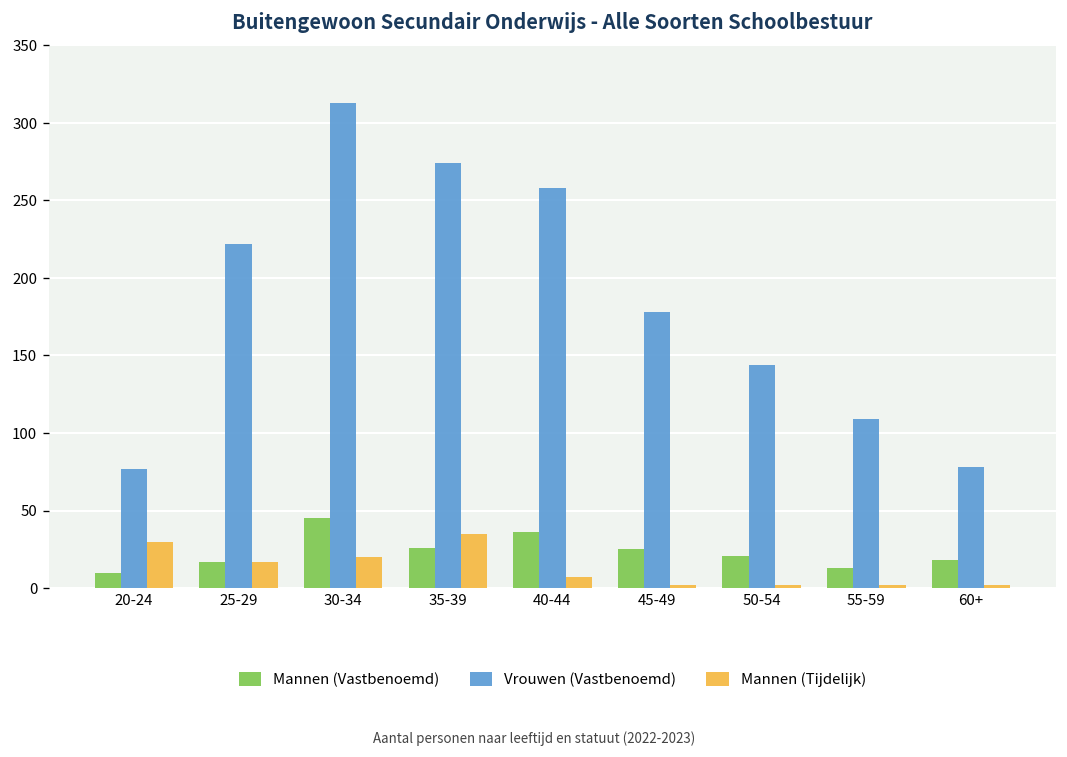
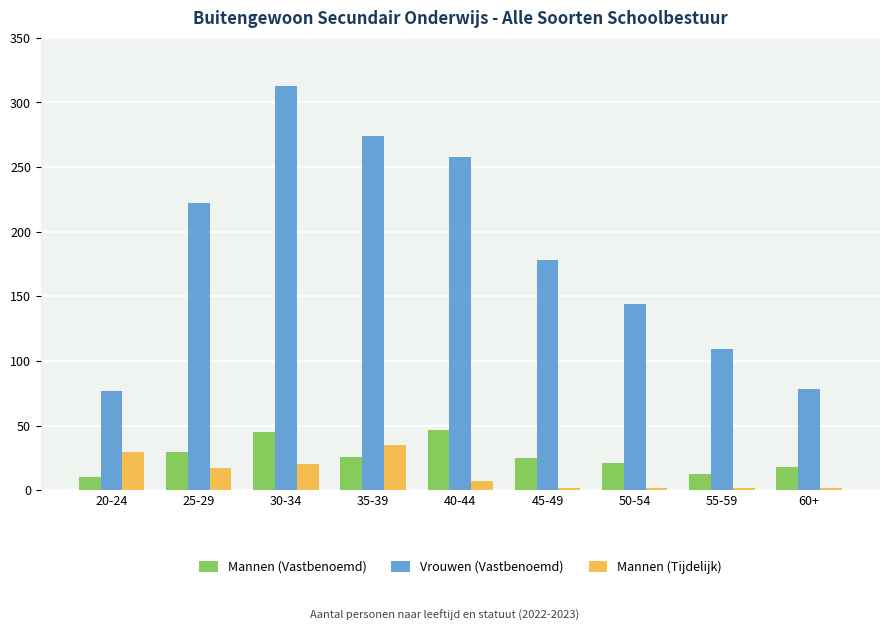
Mannen (Vastbenoemd), 25-29: 17 -> 30
Mannen (Vastbenoemd), 40-44: 36 -> 47
